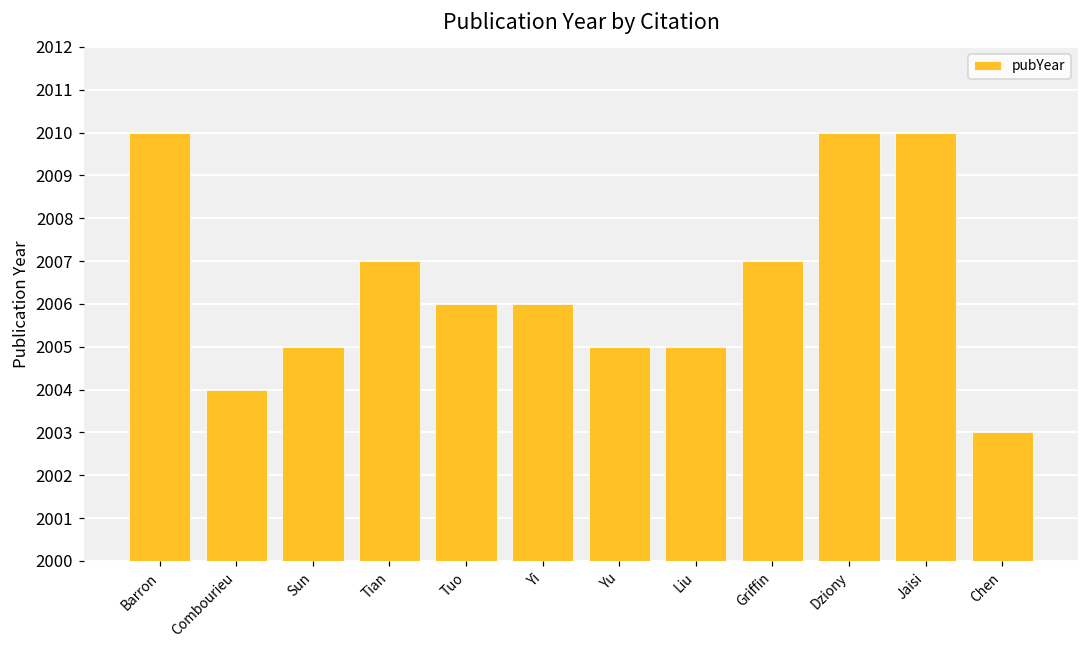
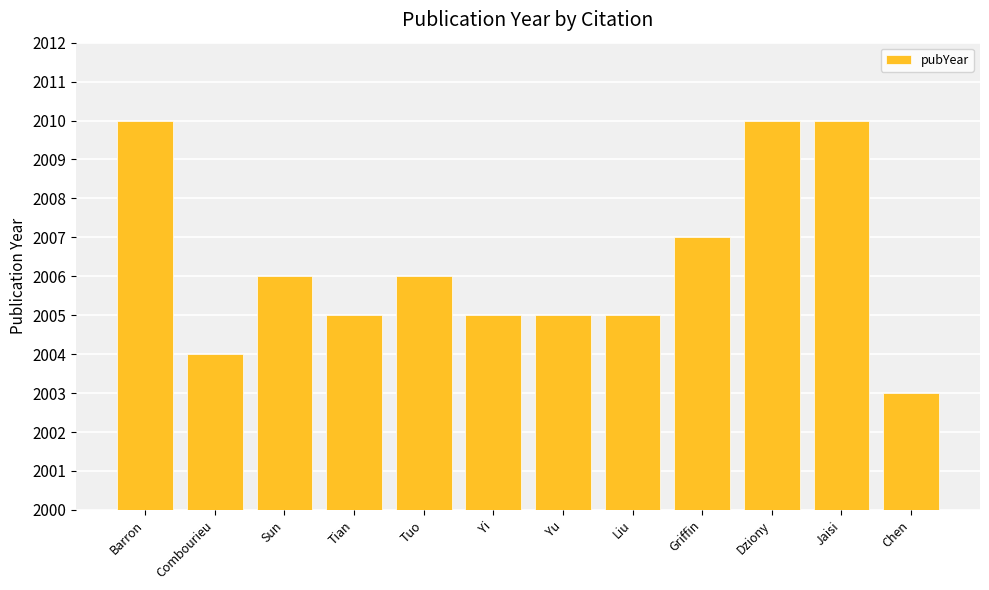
Sun: 2005 -> 2006
Tian: 2007 -> 2005
Yi: 2006 -> 2005
